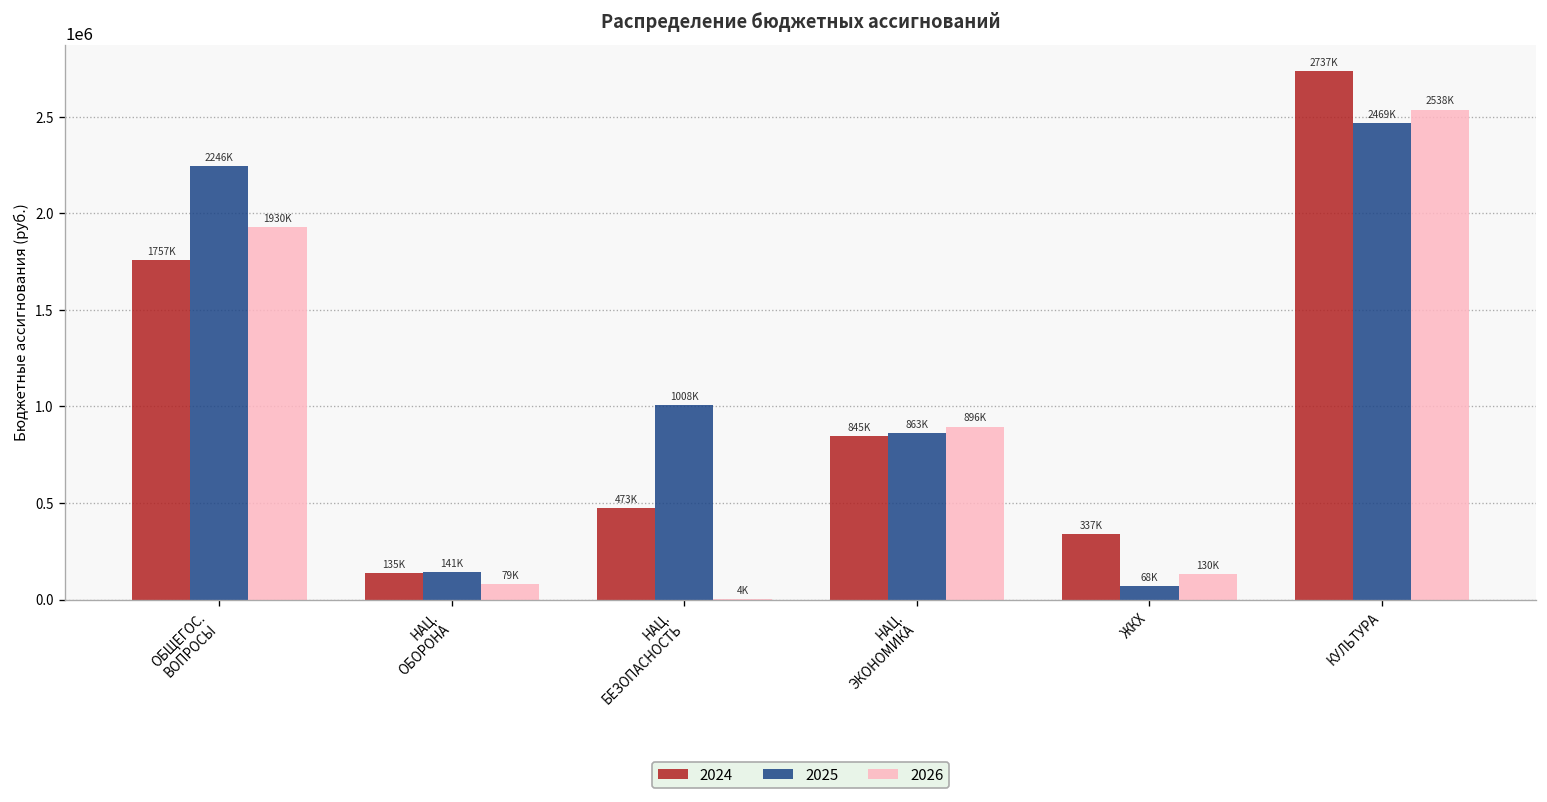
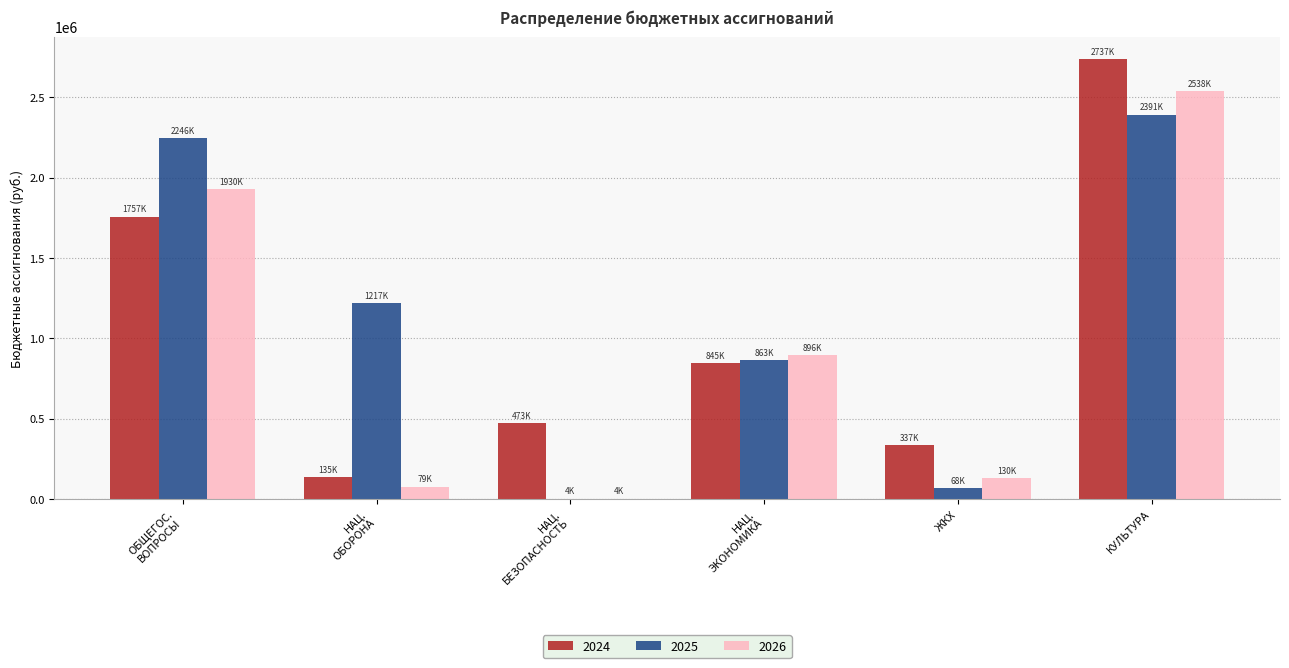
2025, НАЦ. ОБОРОНА: 141K -> 1217K
2025, НАЦ. БЕЗОПАСНОСТЬ: 1008K -> 4K
2025, КУЛЬТУРА: 2469K -> 2391K
